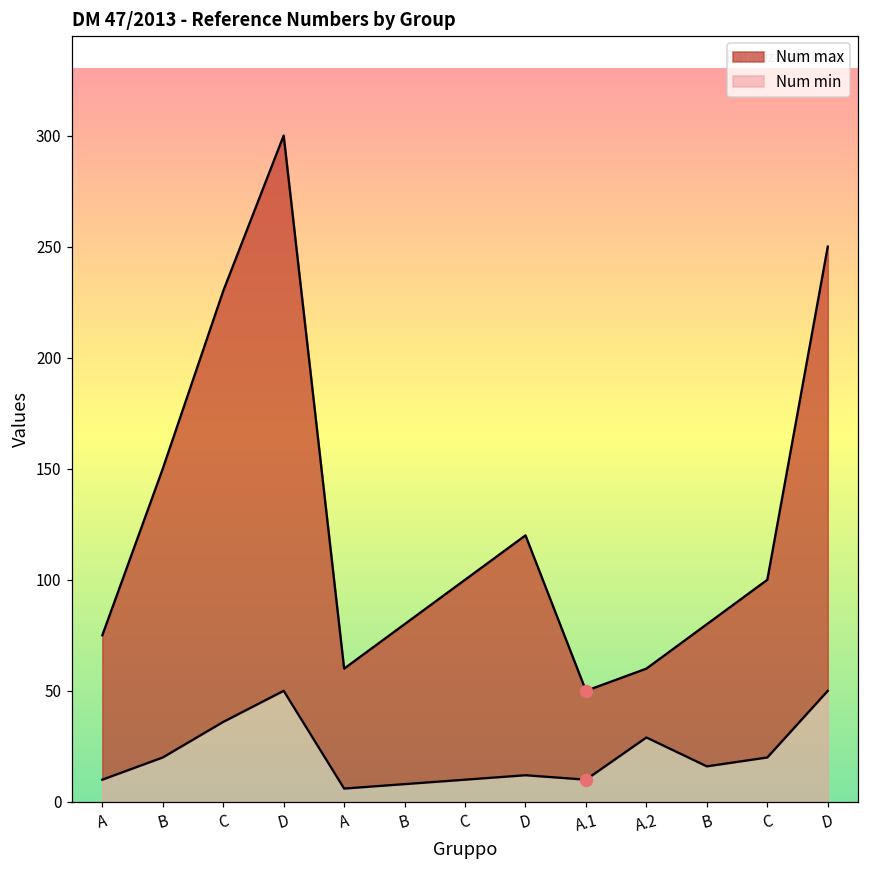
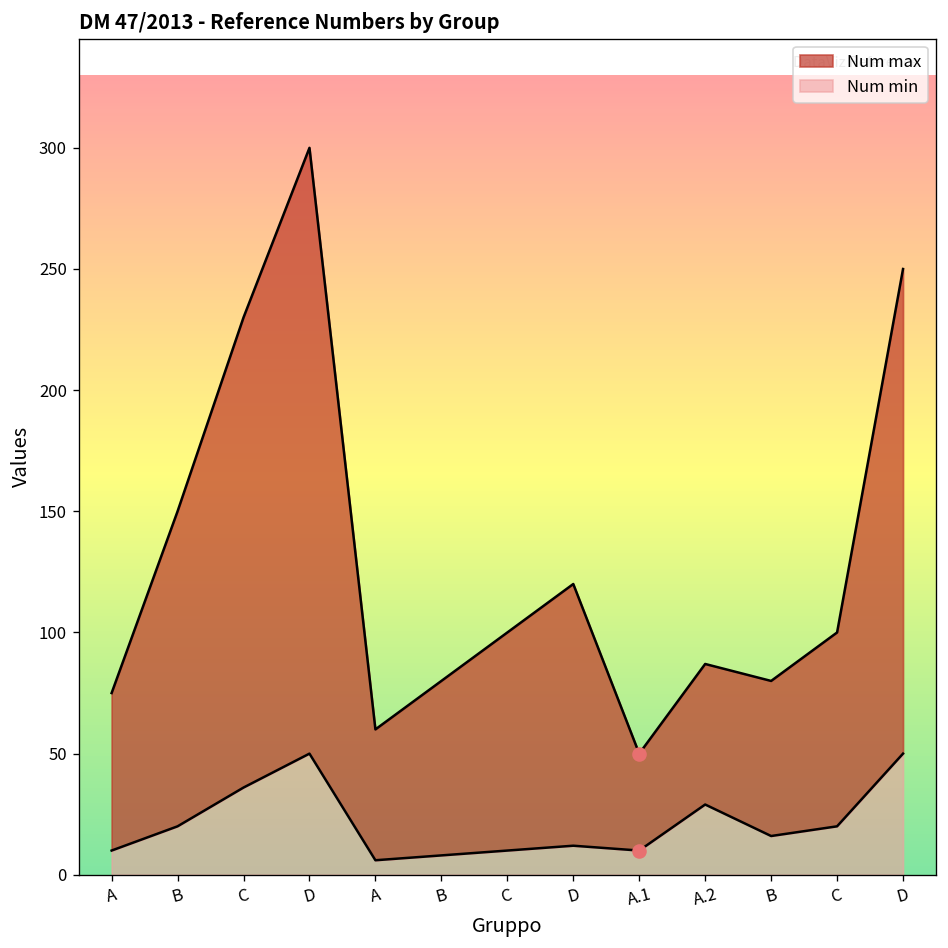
Num max, A.2: 60 -> 87
